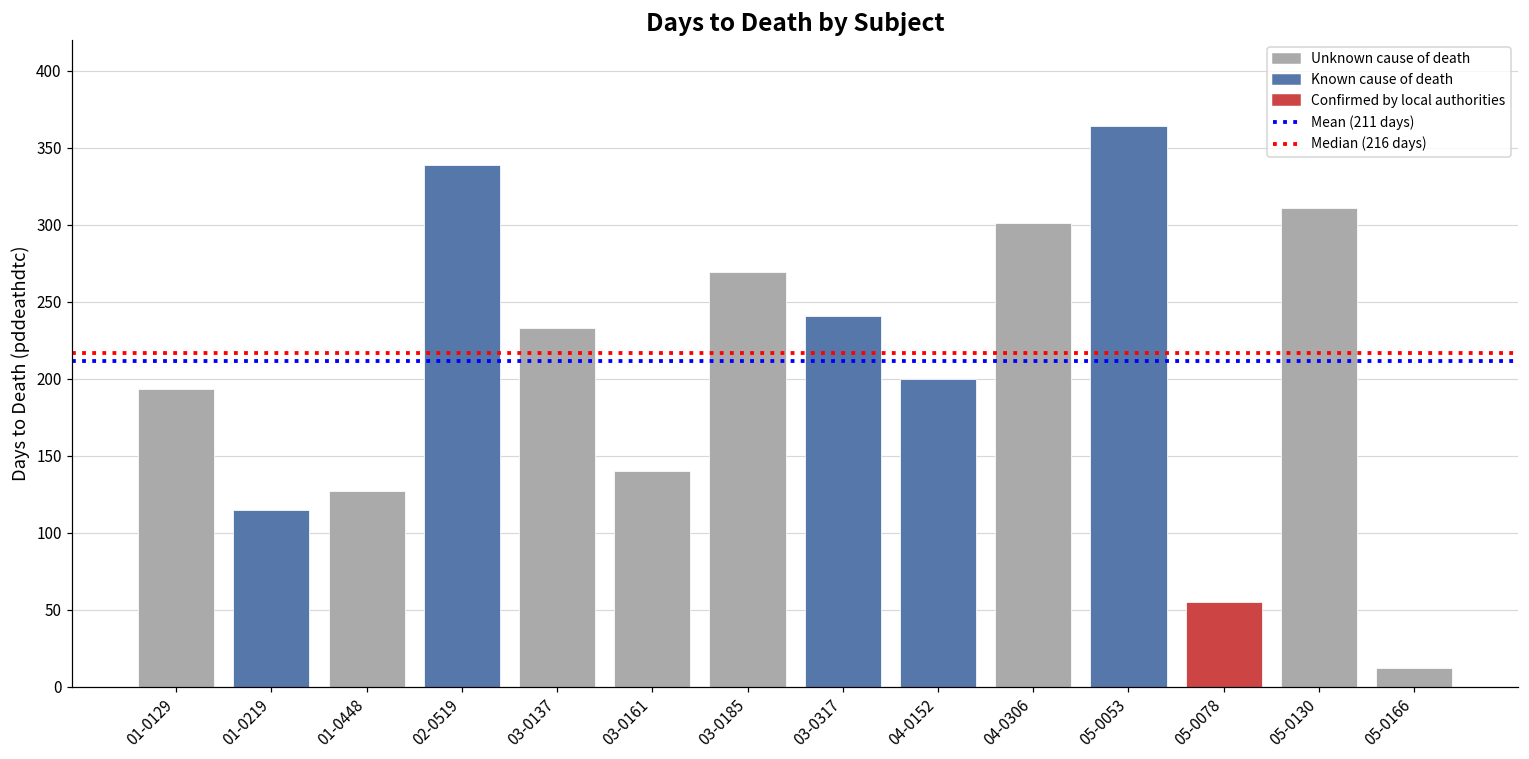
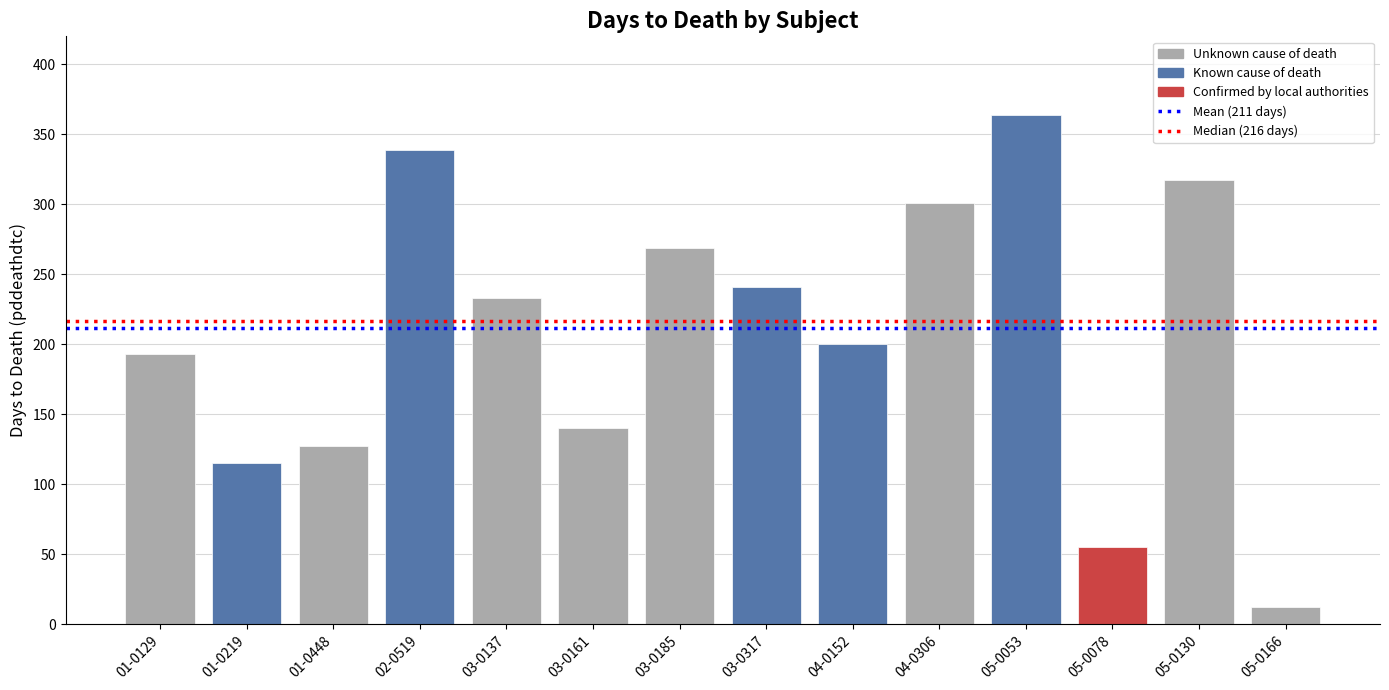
05-0130: 311 -> 317
